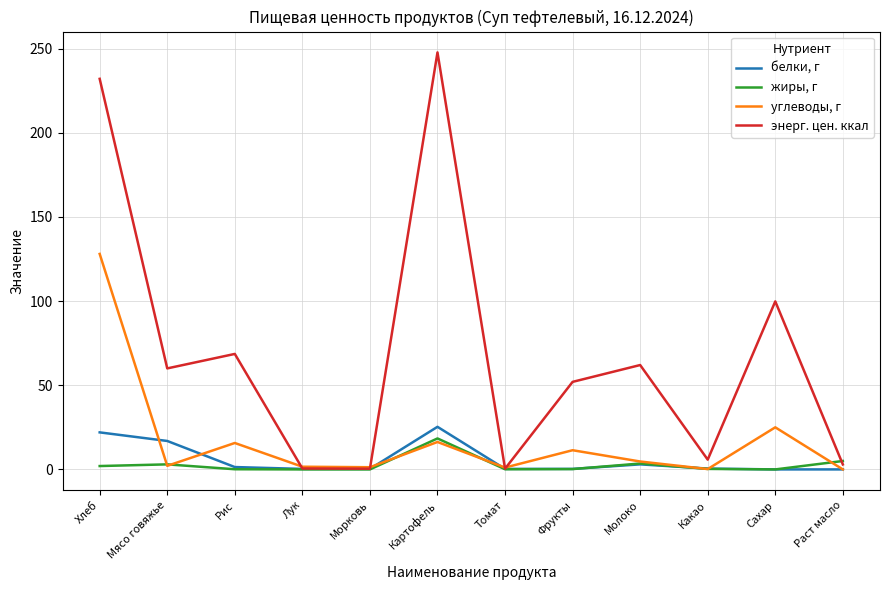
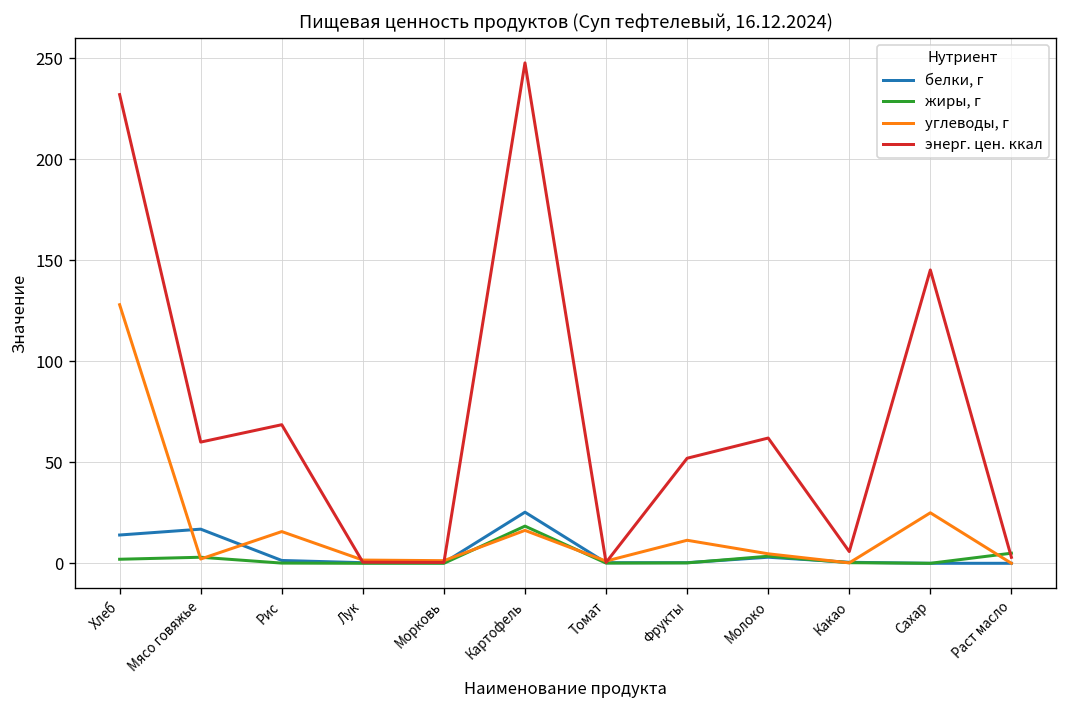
белки, г, Хлеб: 22 -> 14
энерг. цен. ккал, Сахар: 100 -> 145
